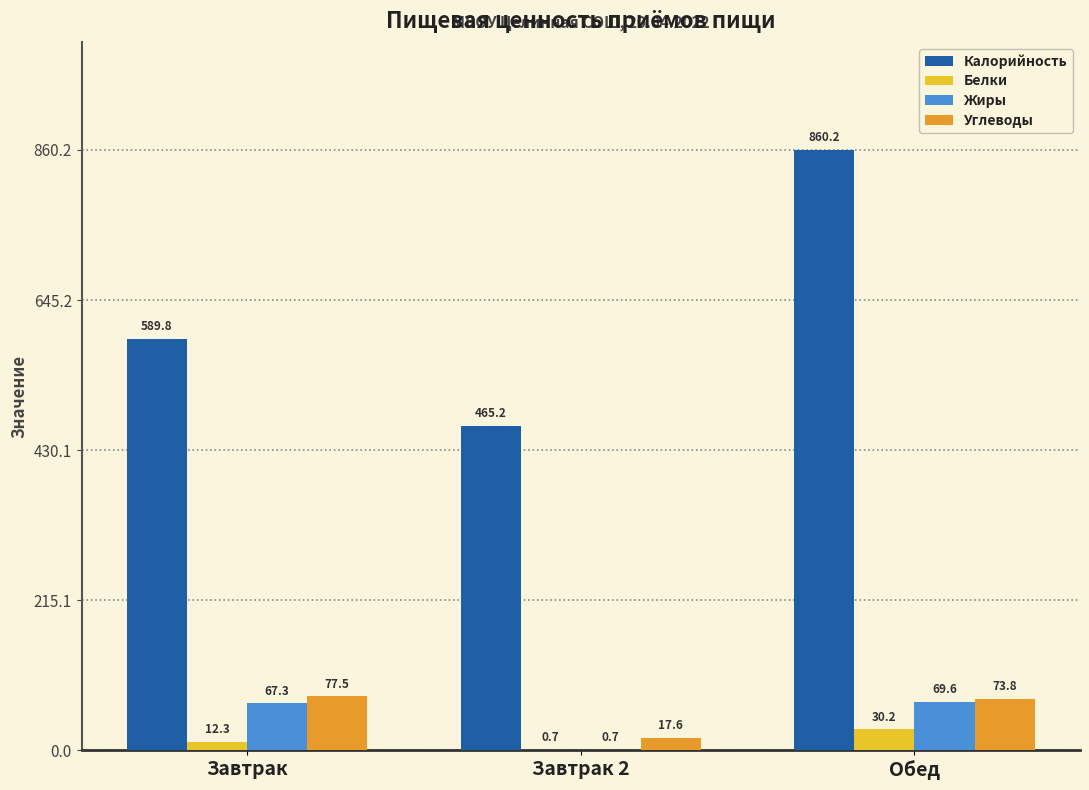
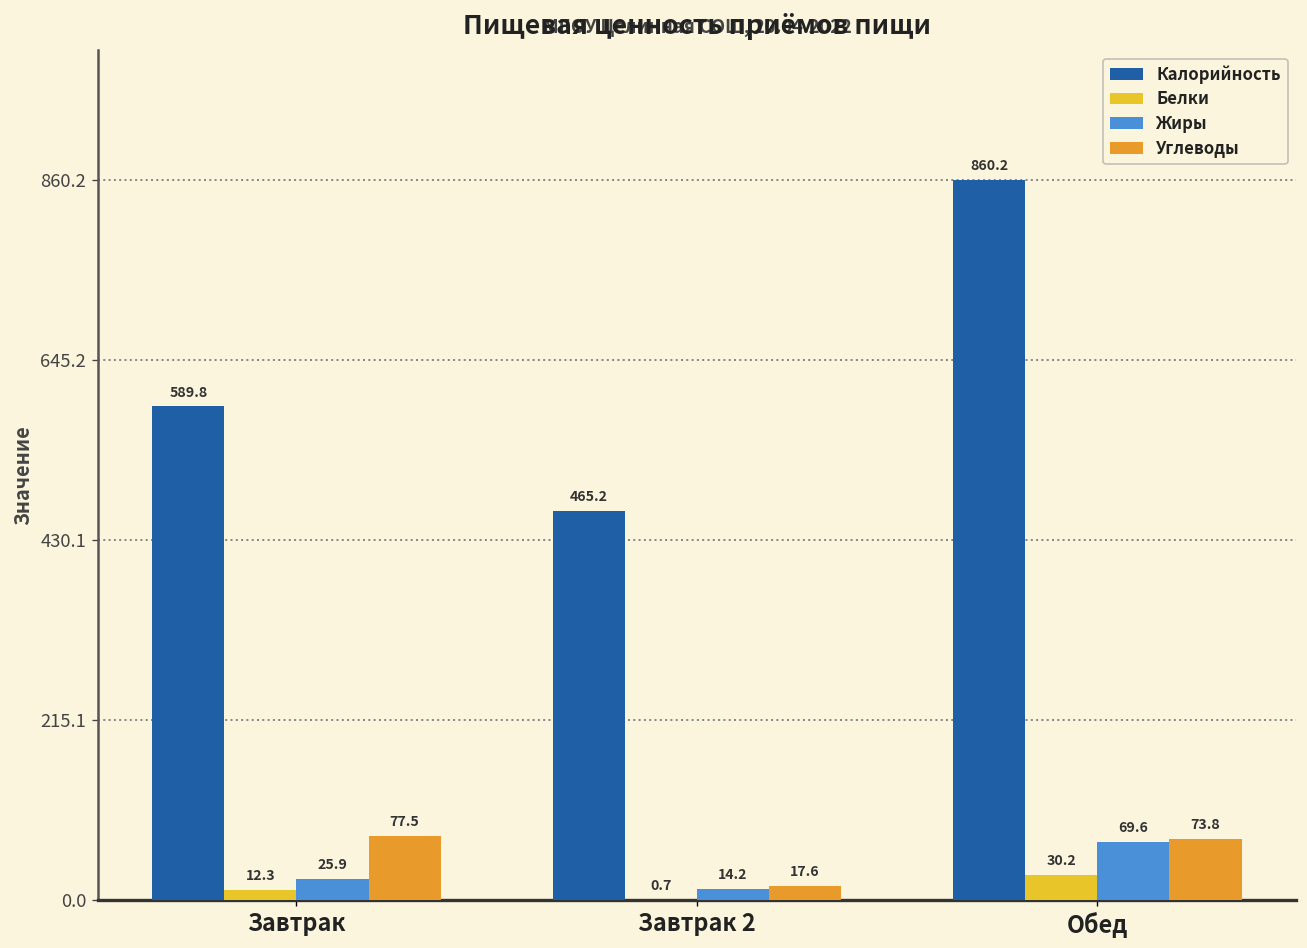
Жиры, Завтрак: 67.3 -> 25.9
Жиры, Завтрак 2: 0.7 -> 14.2
